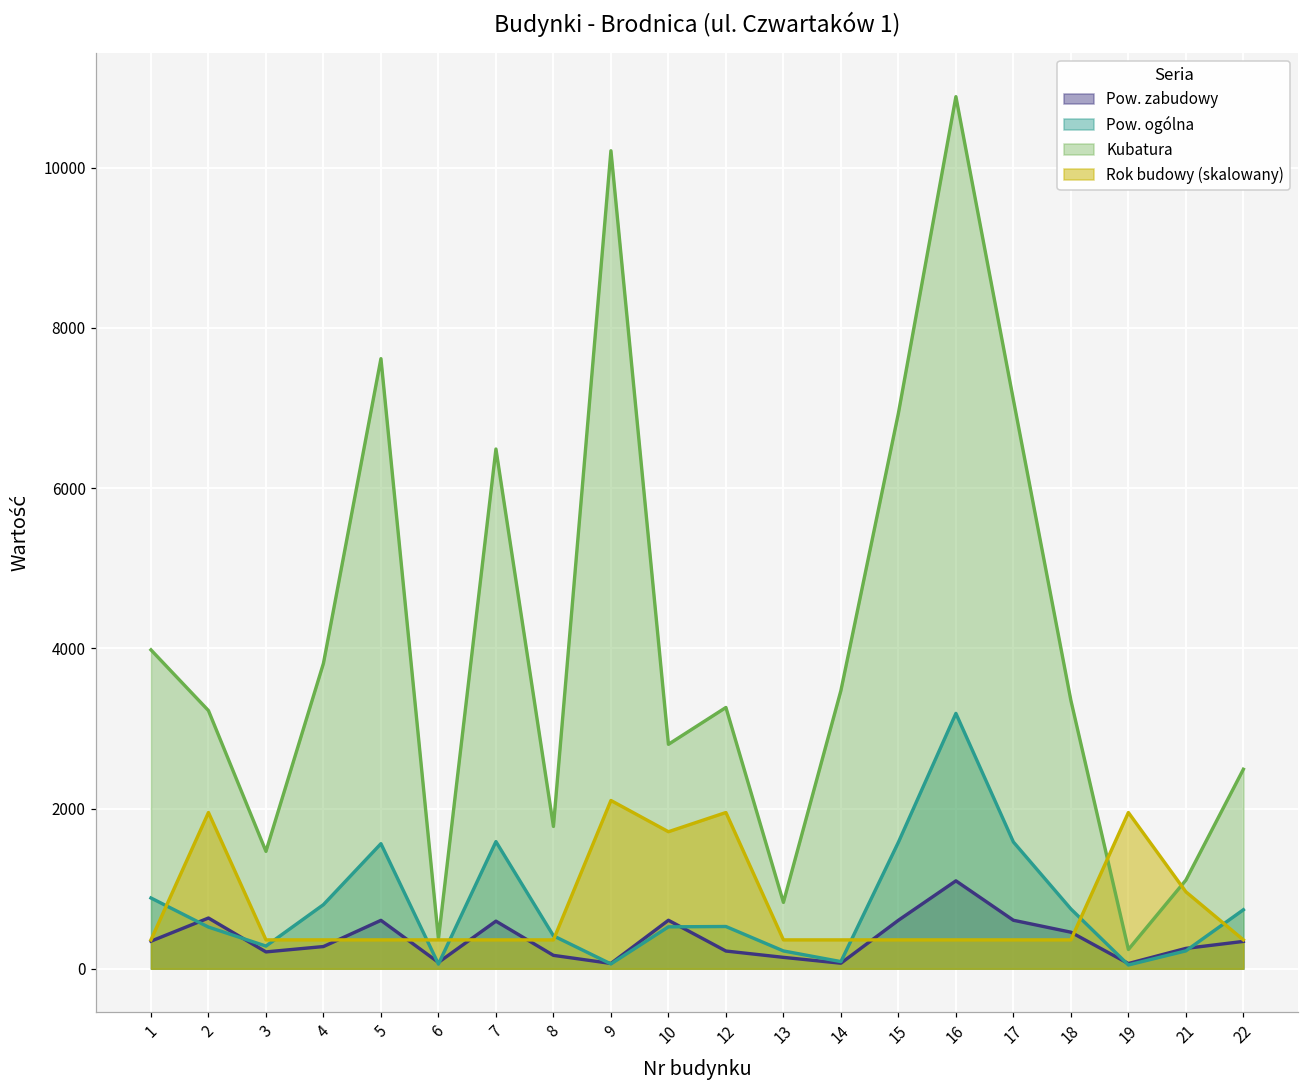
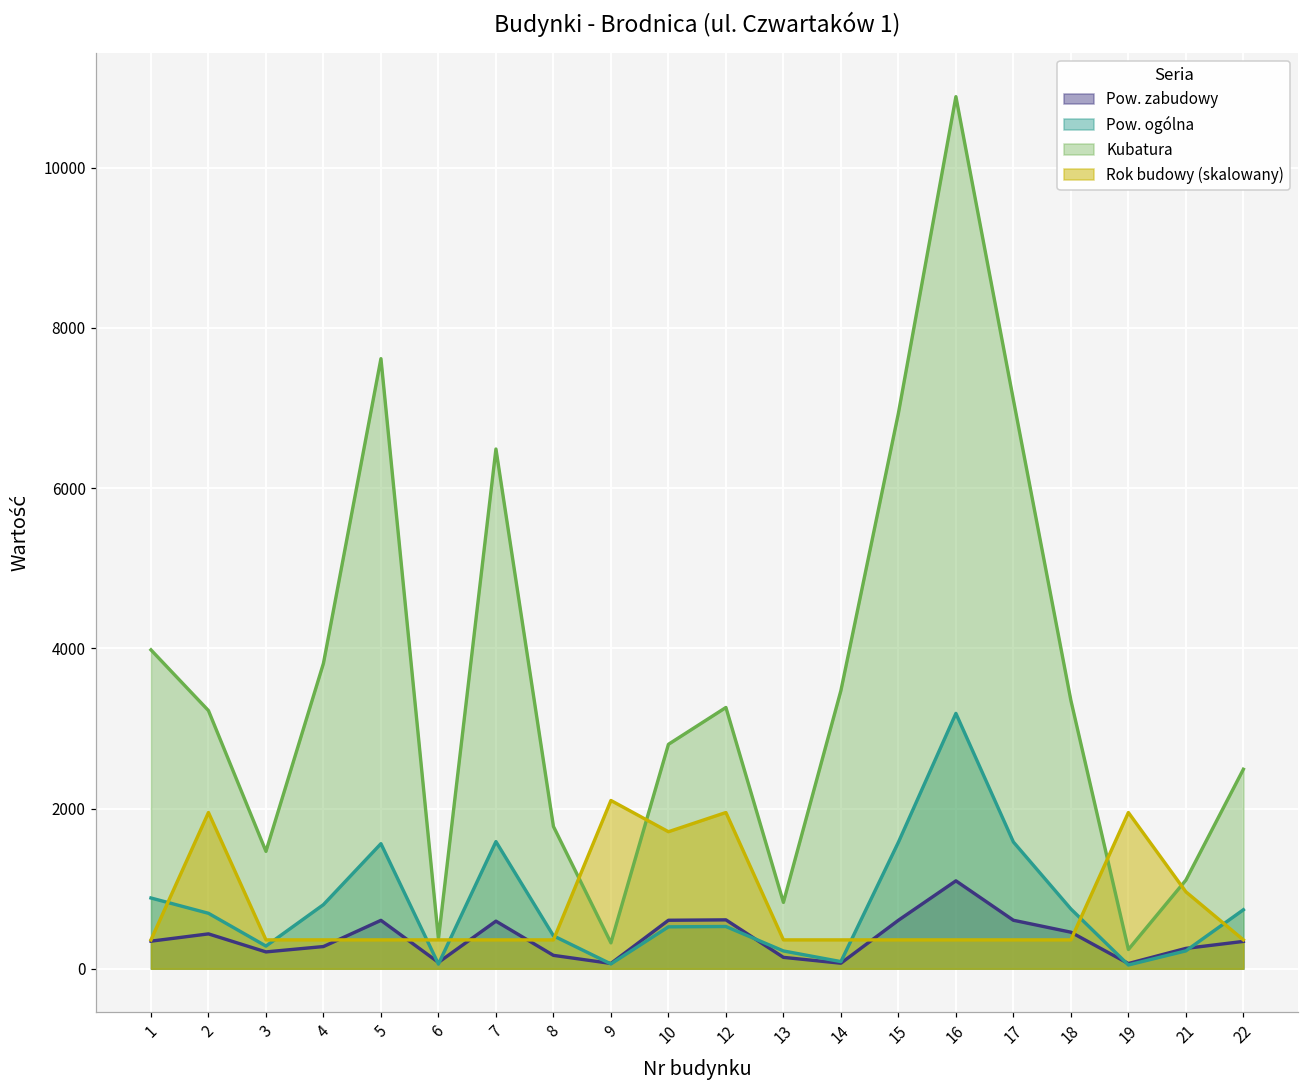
Pow. zabudowy, 2: 600 -> 400
Pow. ogólna, 2: 500 -> 700
Kubatura, 9: 10200 -> 300
Pow. zabudowy, 12: 200 -> 600
